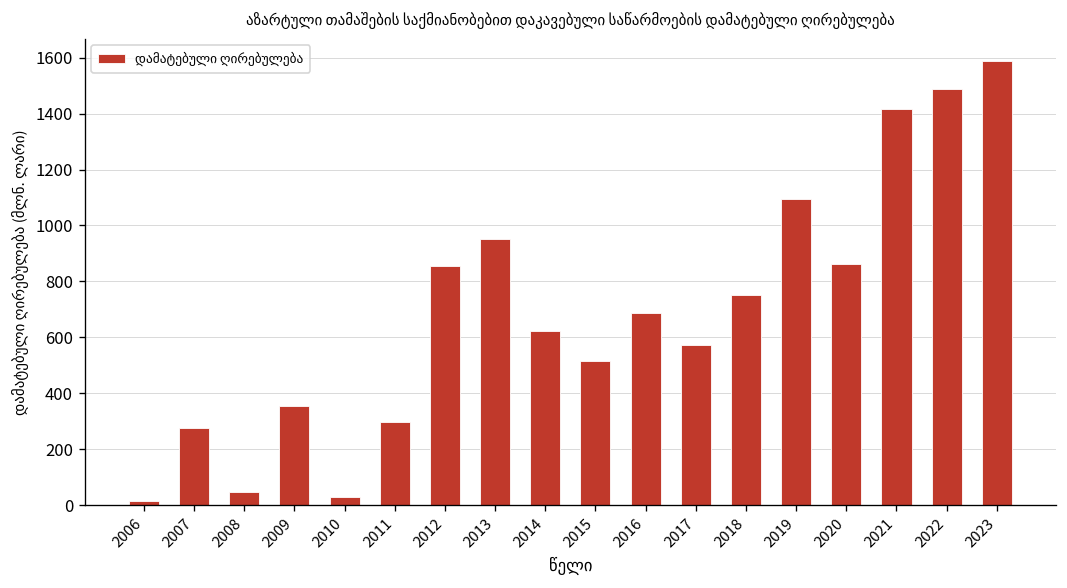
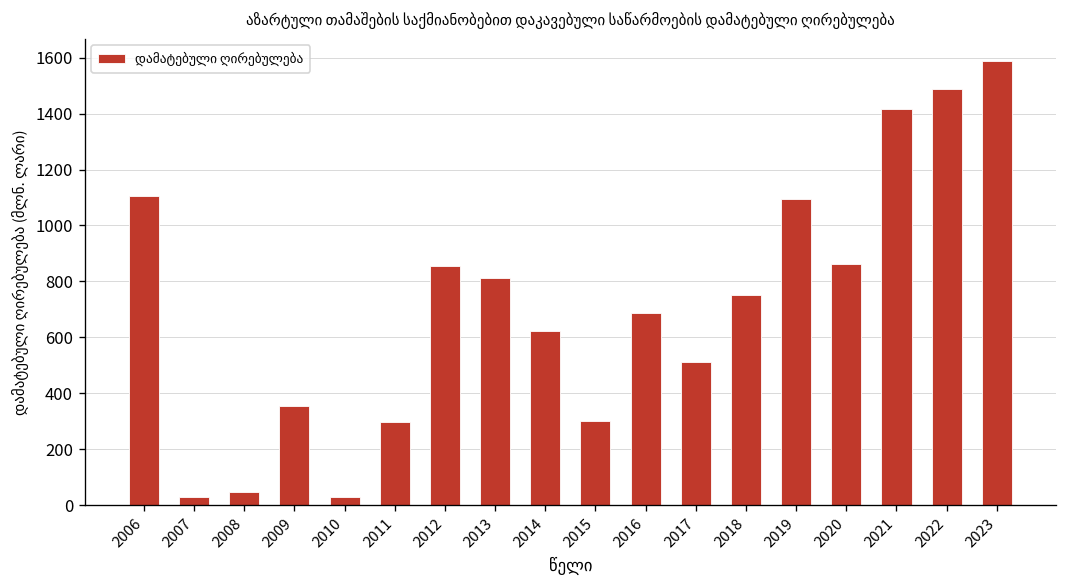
2006: 20 -> 1100
2007: 280 -> 30
2013: 950 -> 810
2015: 510 -> 300
2017: 570 -> 510
